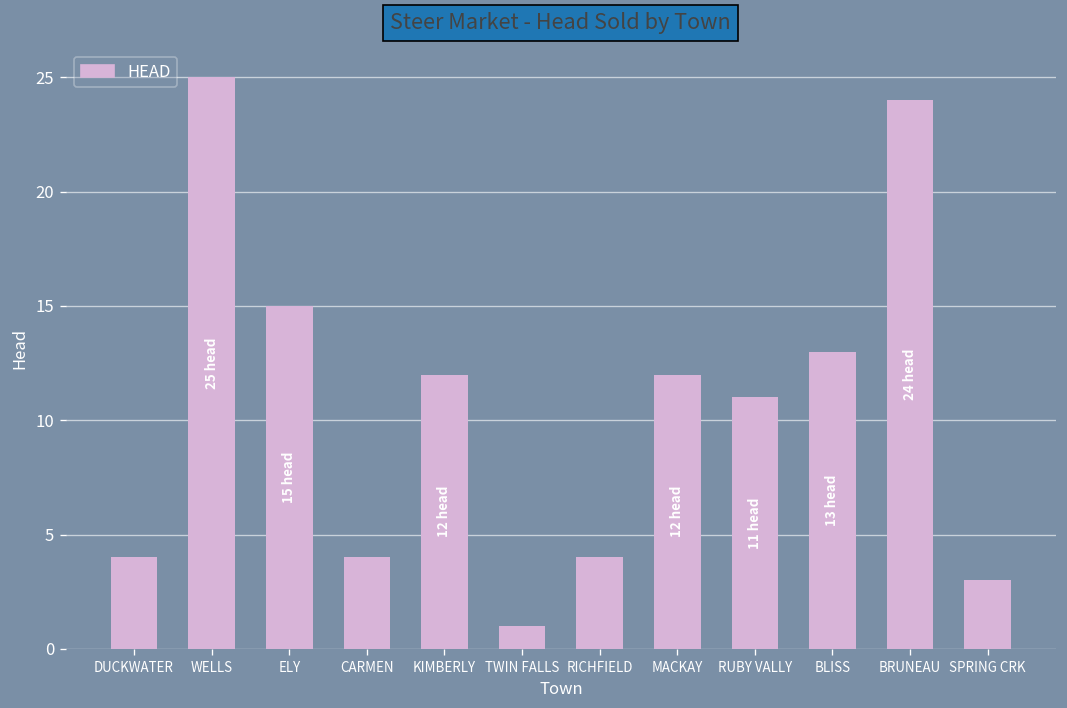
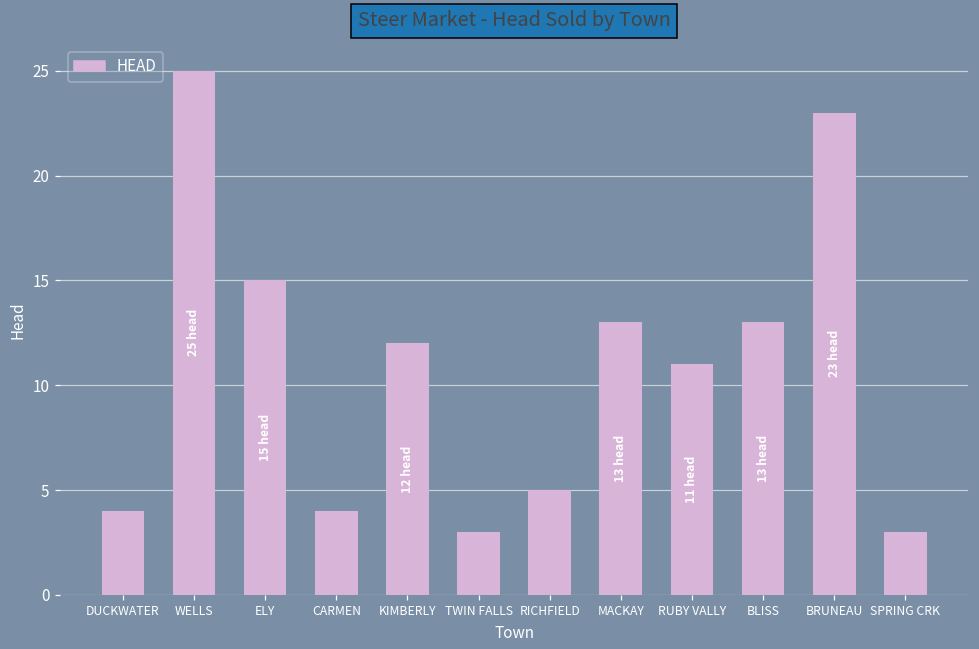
TWIN FALLS: 1 -> 3
RICHFIELD: 4 -> 5
MACKAY: 12 -> 13
BRUNEAU: 24 -> 23
